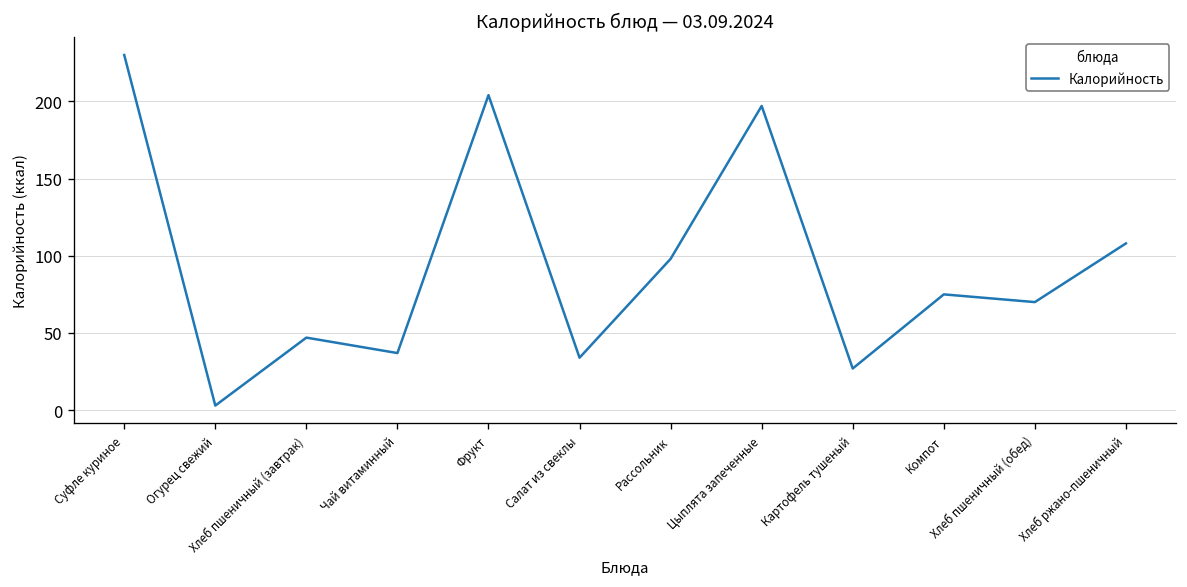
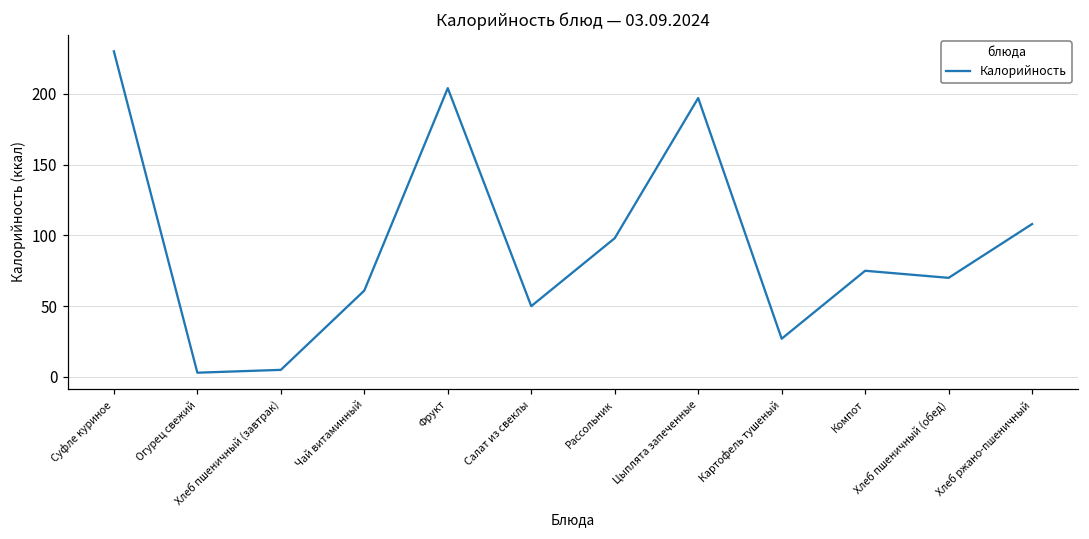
Хлеб пшеничный (завтрак): 47 -> 5
Чай витаминный: 37 -> 61
Салат из свеклы: 34 -> 50
